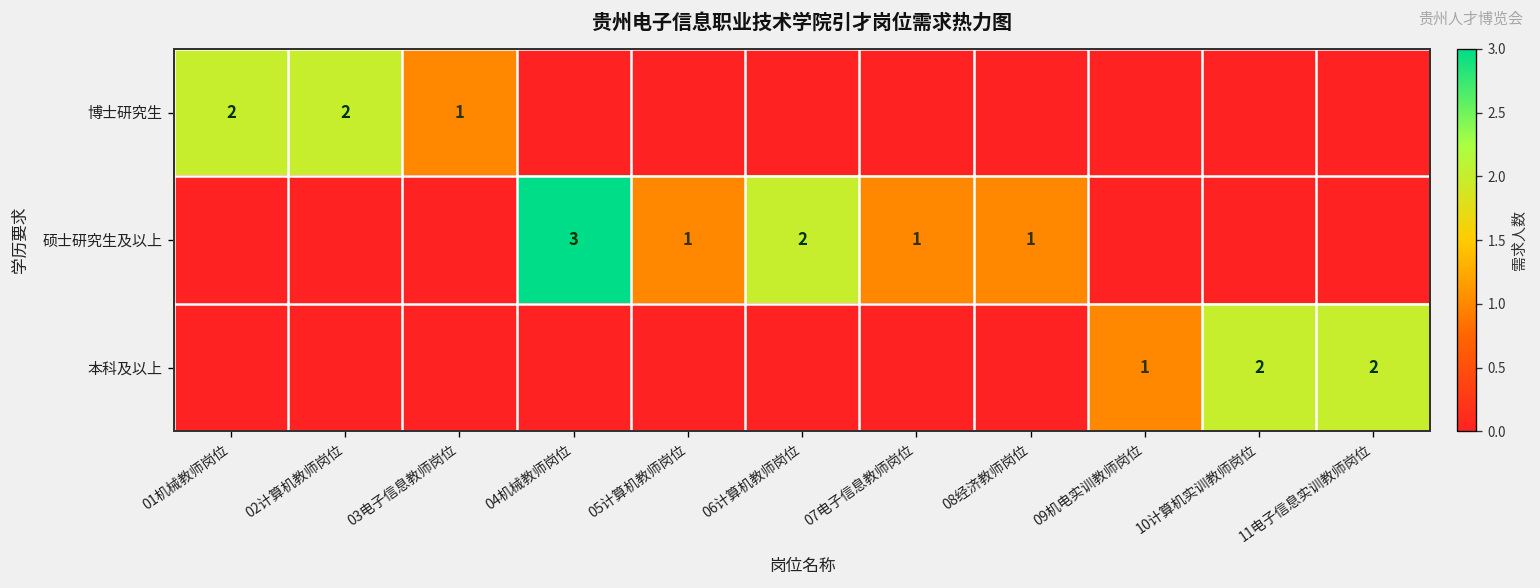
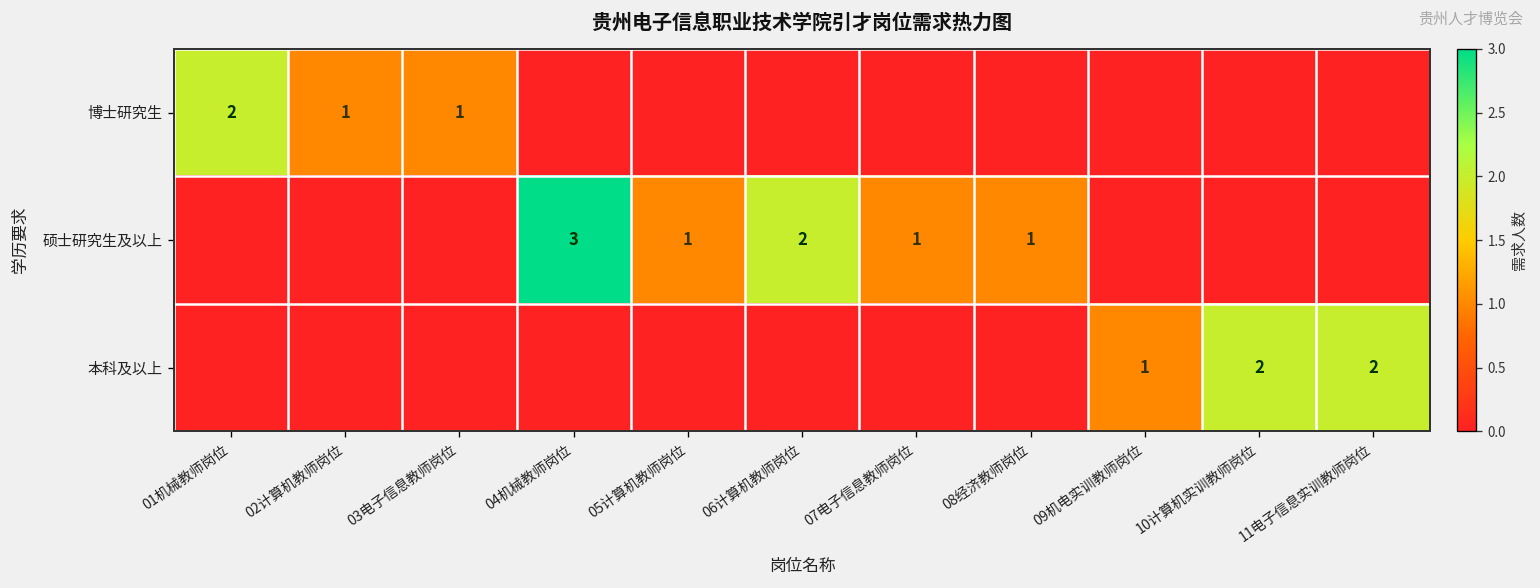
博士研究生, 02计算机教师岗位: 2 -> 1
